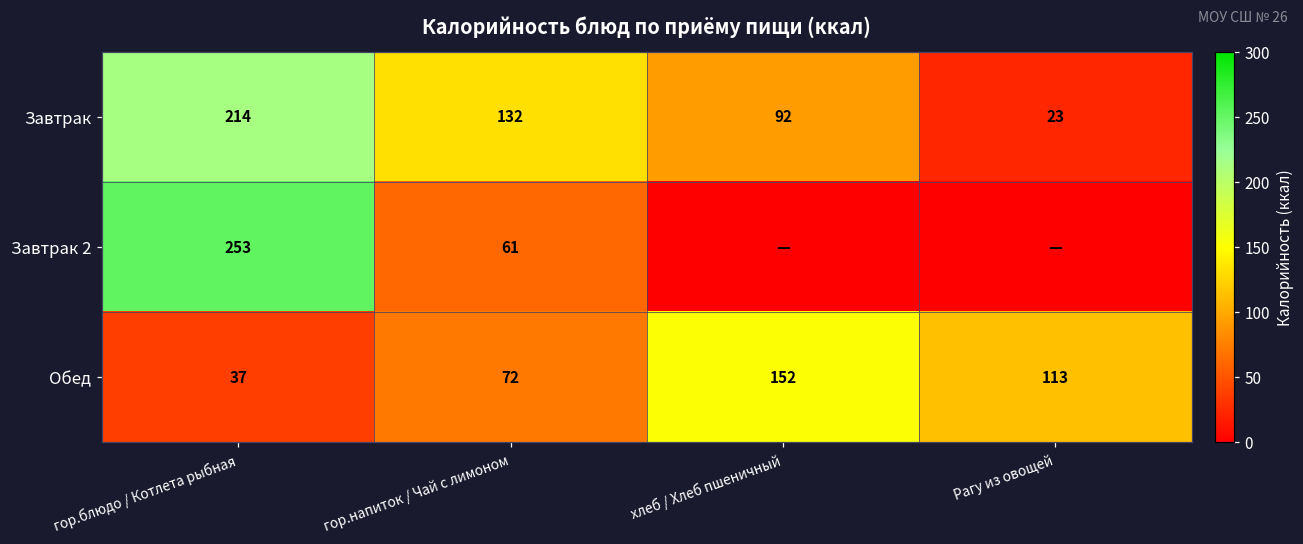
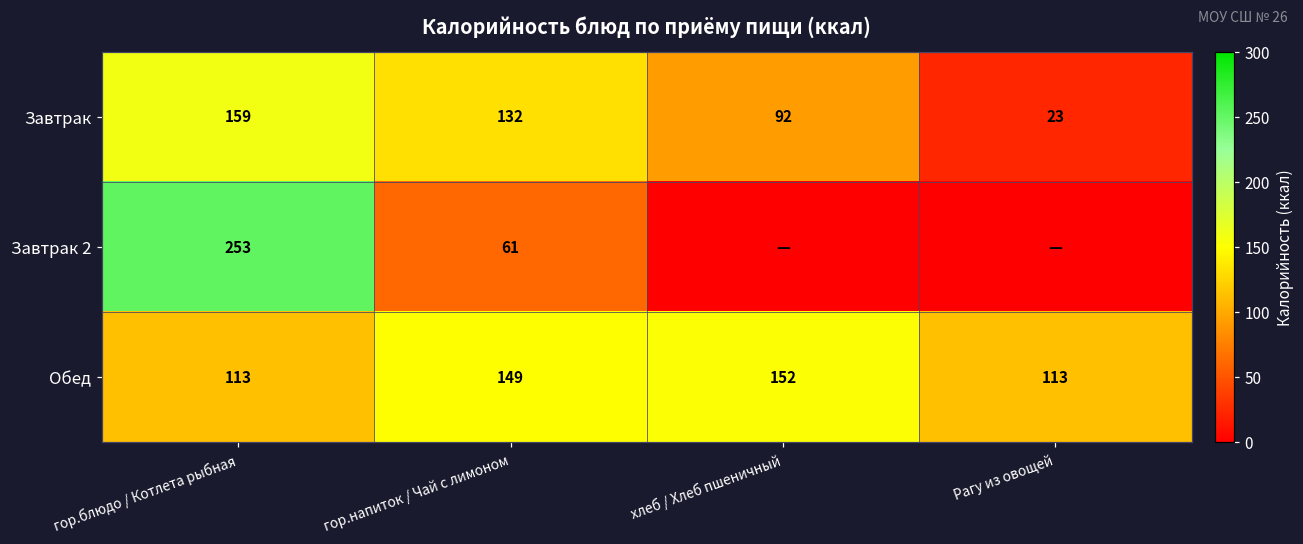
Завтрак, гор.блюдо / Котлета рыбная: 214 -> 159
Обед, гор.блюдо / Котлета рыбная: 37 -> 113
Обед, гор.напиток / Чай с лимоном: 72 -> 149
